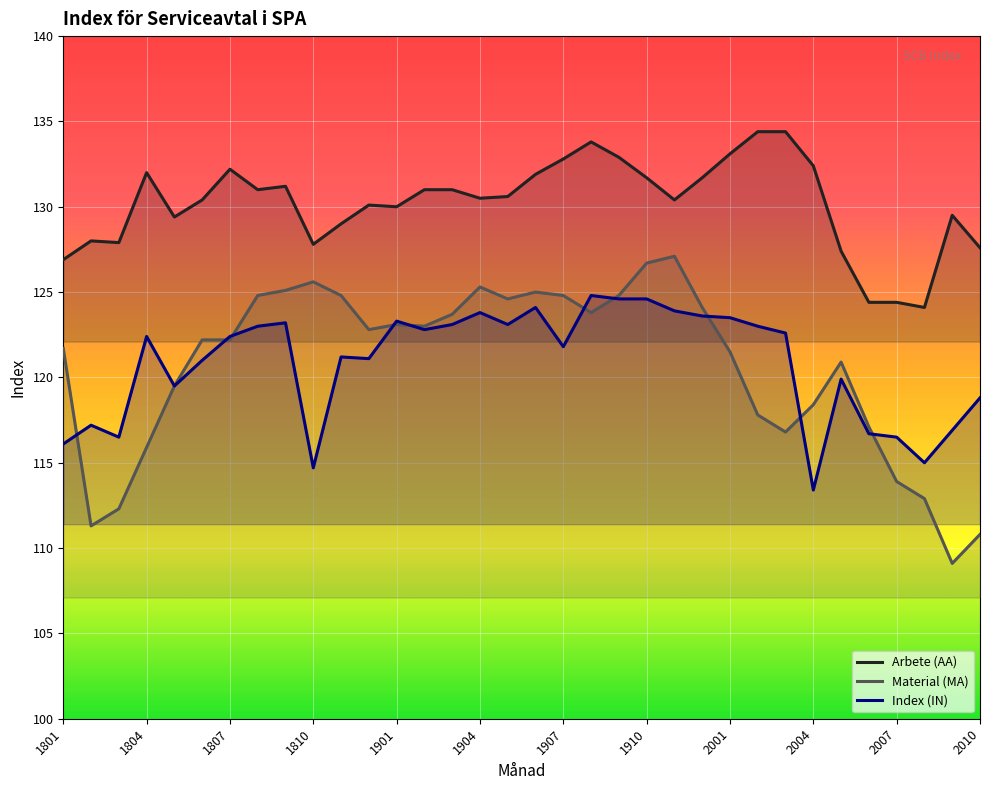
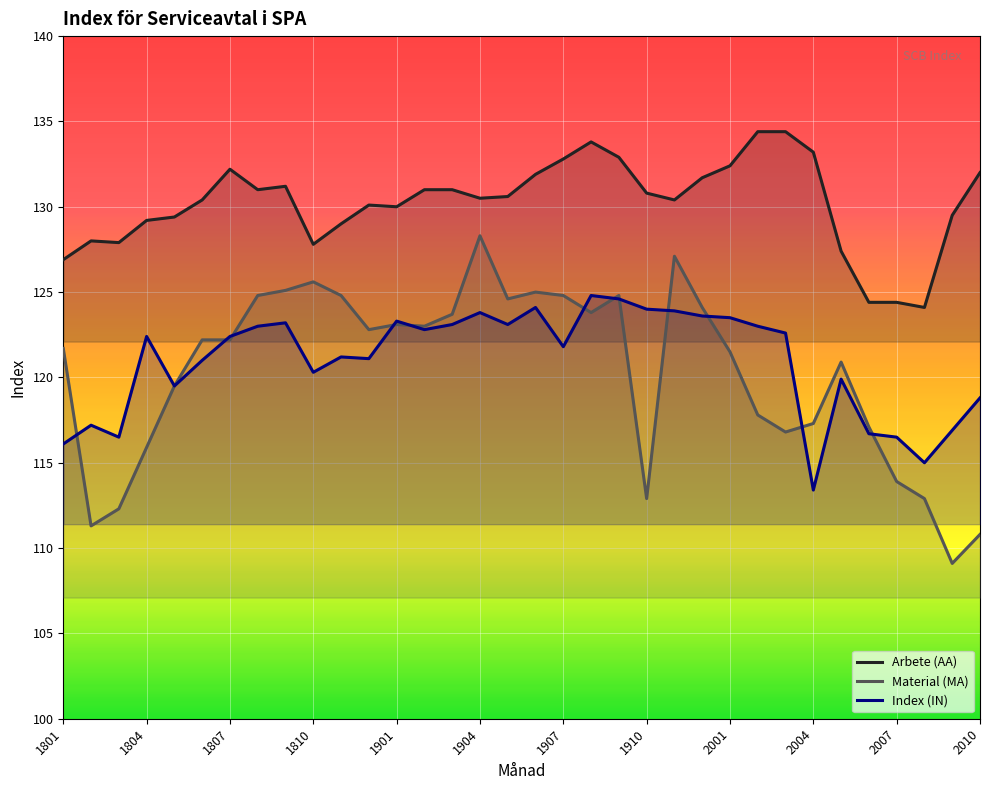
Arbete (AA), 1804: 132.0 -> 129.2
Index (IN), 1810: 114.7 -> 120.3
Material (MA), 1904: 125.3 -> 128.3
Arbete (AA), 1910: 131.7 -> 130.8
Material (MA), 1910: 126.7 -> 112.9
Index (IN), 1910: 124.6 -> 124.0
Arbete (AA), 2001: 133.1 -> 132.4
Arbete (AA), 2004: 132.4 -> 133.2
Material (MA), 2004: 118.4 -> 117.3
Arbete (AA), 2010: 127.6 -> 132.0
